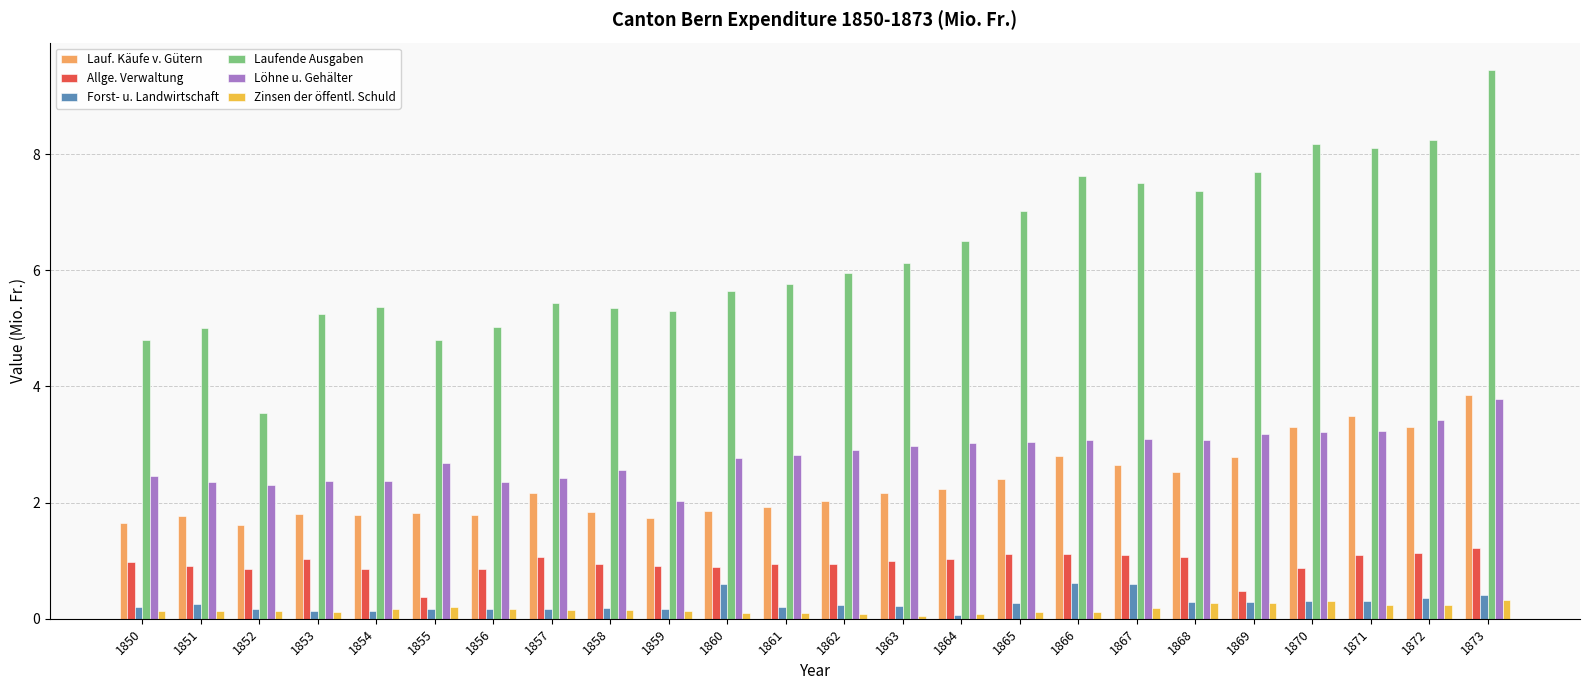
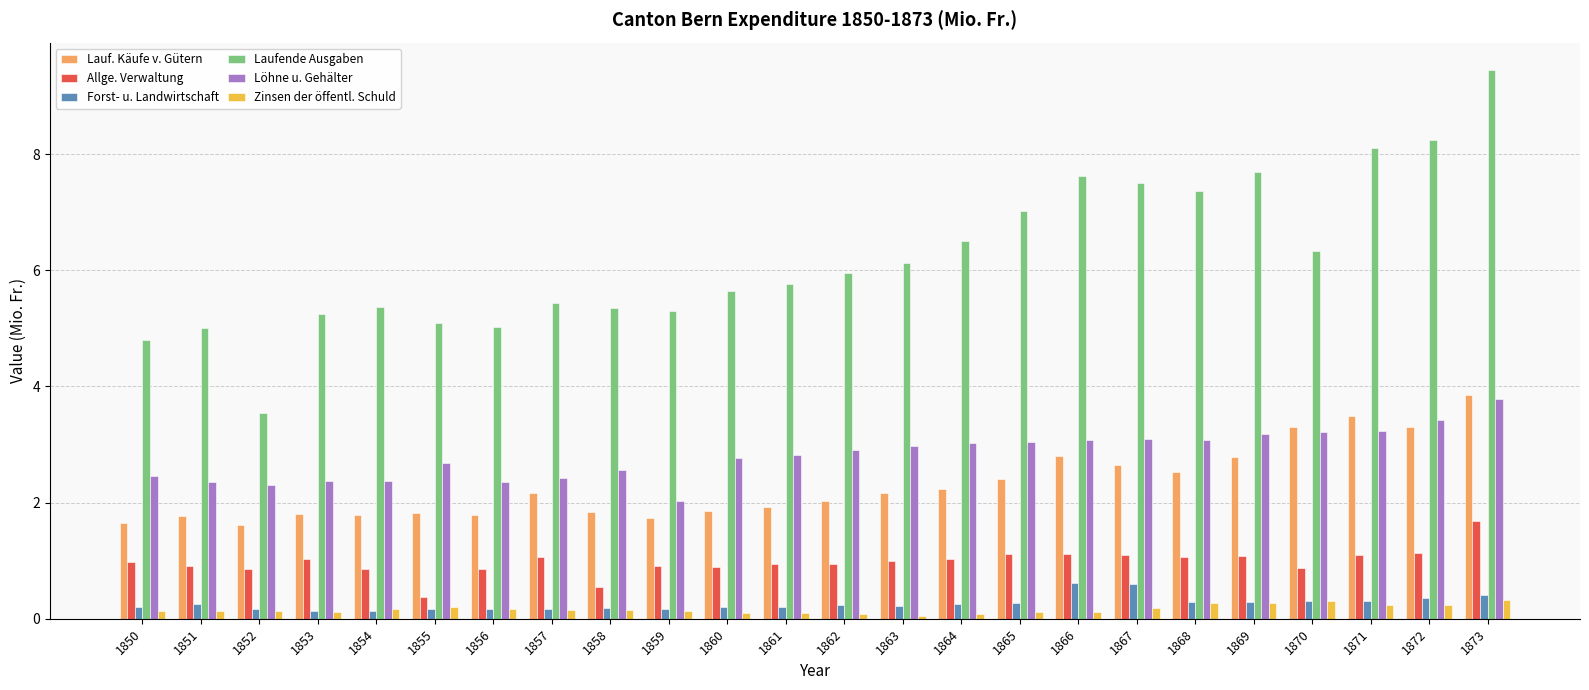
Laufende Ausgaben, 1855: 4.8 -> 5.1
Allge. Verwaltung, 1858: 1.0 -> 0.6
Forst- u. Landwirtschaft, 1860: 0.6 -> 0.2
Forst- u. Landwirtschaft, 1864: 0.1 -> 0.3
Allge. Verwaltung, 1869: 0.5 -> 1.1
Laufende Ausgaben, 1870: 8.2 -> 6.3
Allge. Verwaltung, 1873: 1.2 -> 1.7
